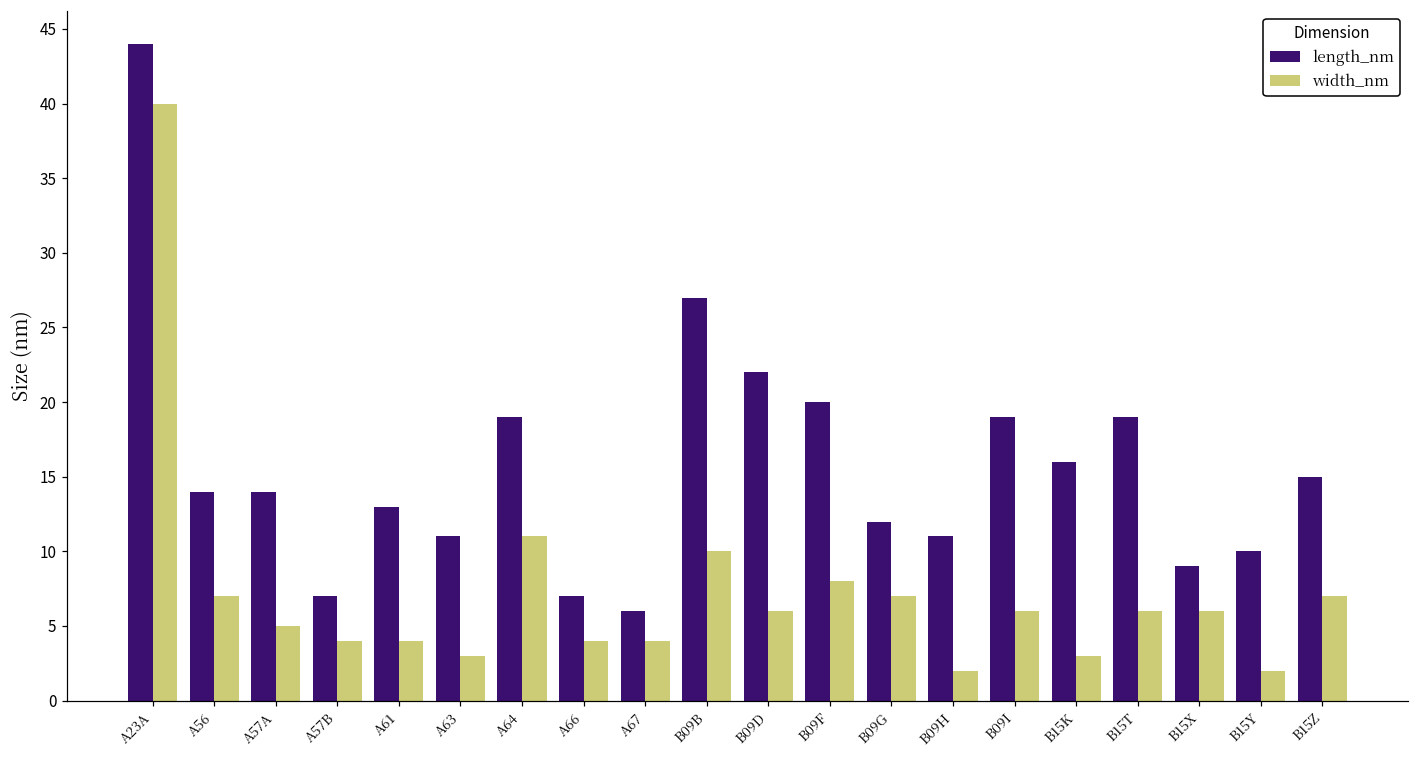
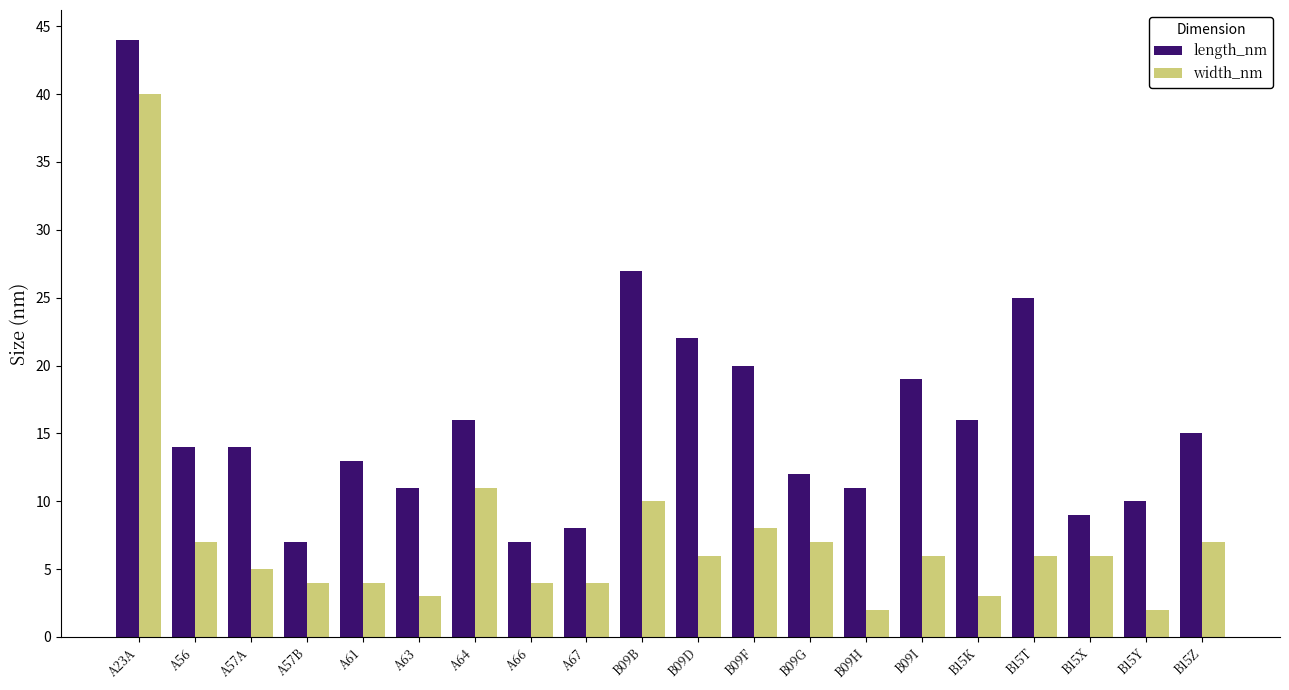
length_nm, A64: 19 -> 16
length_nm, A67: 6 -> 8
length_nm, B15T: 19 -> 25
